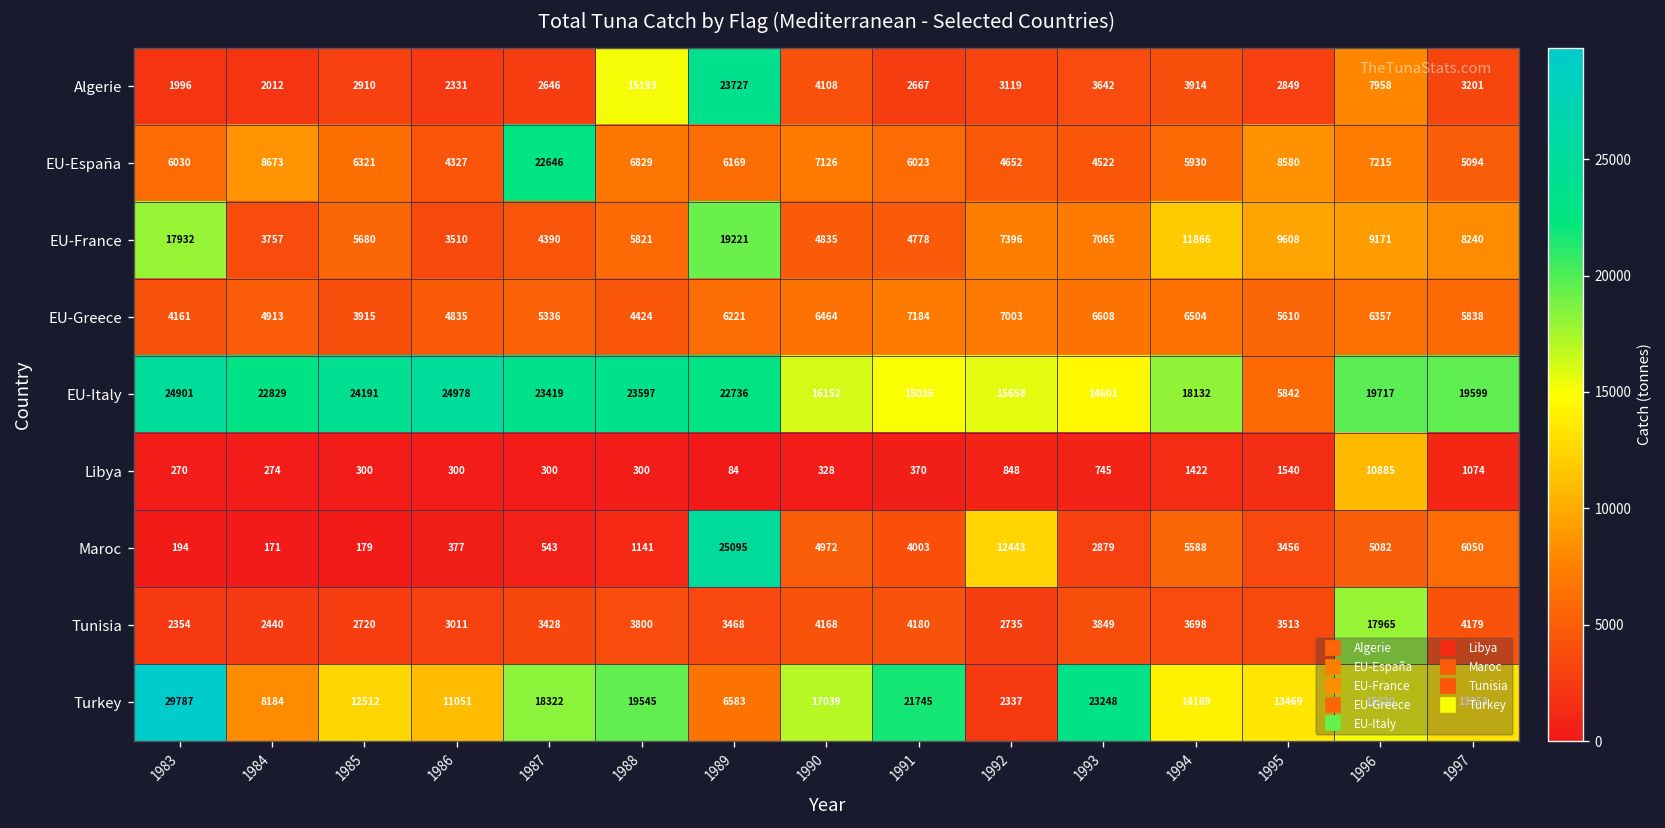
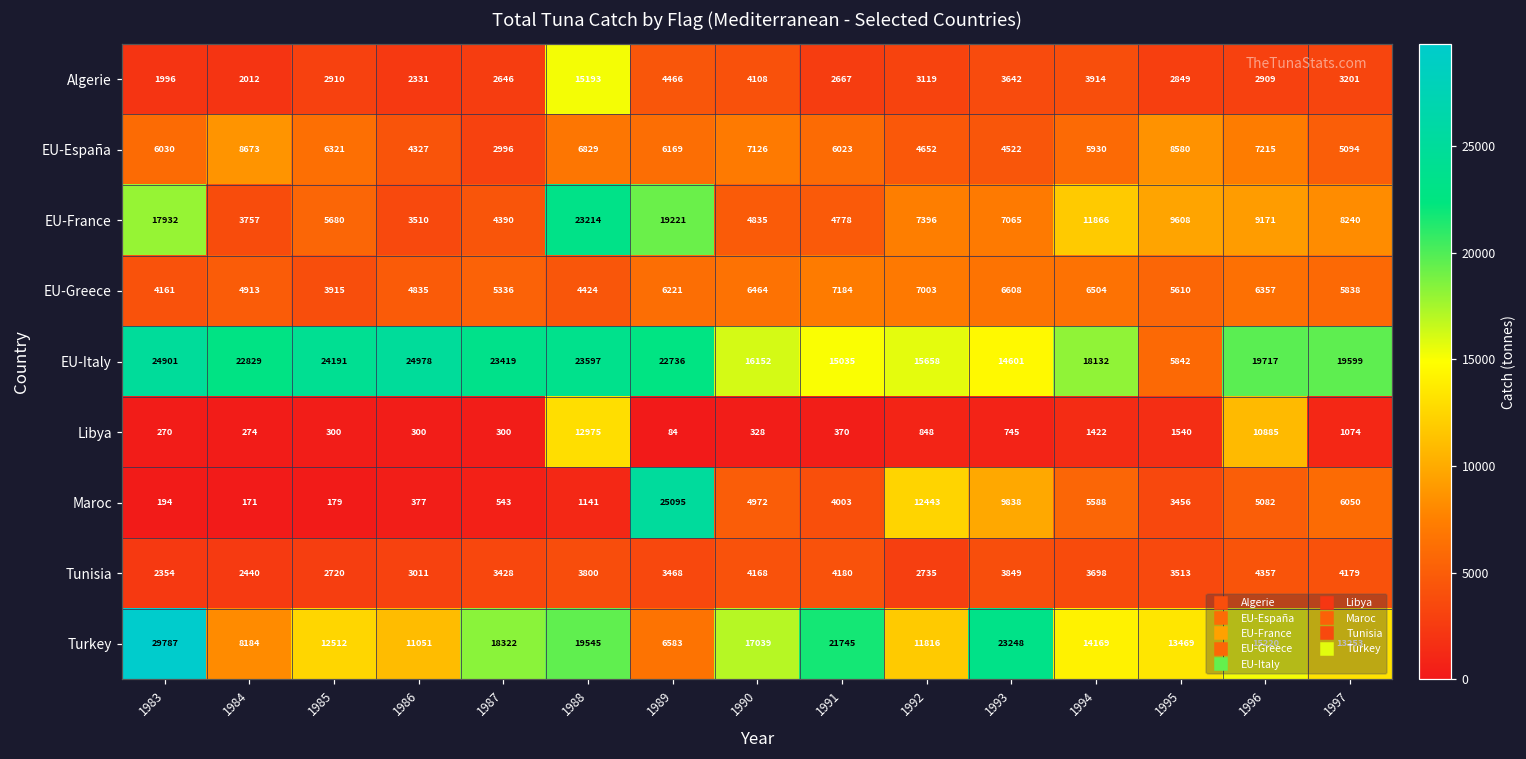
Algerie, 1989: 23727 -> 4466
Algerie, 1996: 7958 -> 2909
EU-España, 1987: 22646 -> 2996
EU-France, 1988: 5821 -> 23214
Libya, 1988: 300 -> 12975
Maroc, 1993: 2879 -> 9838
Tunisia, 1996: 17965 -> 4357
Turkey, 1992: 2337 -> 11816
